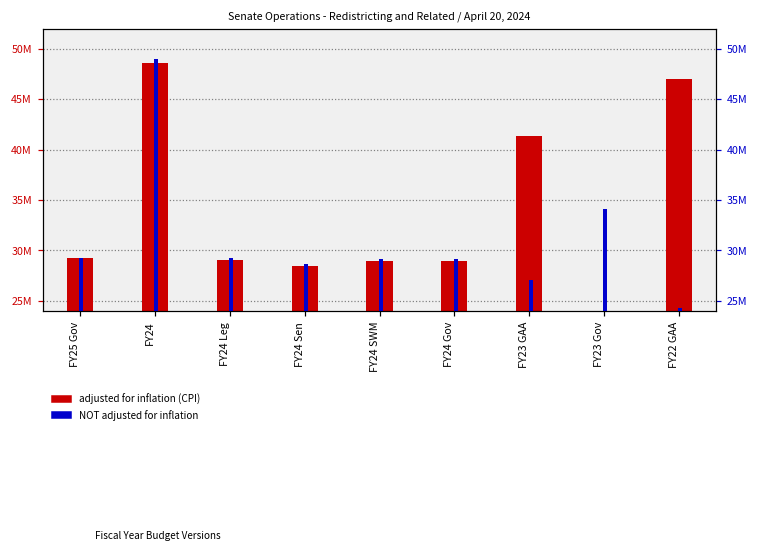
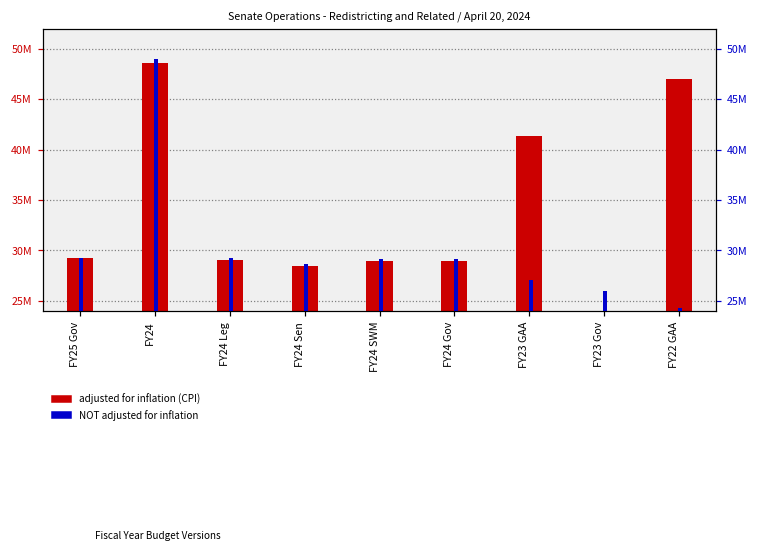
NOT adjusted for inflation, FY23 Gov: 34000000 -> 26000000
